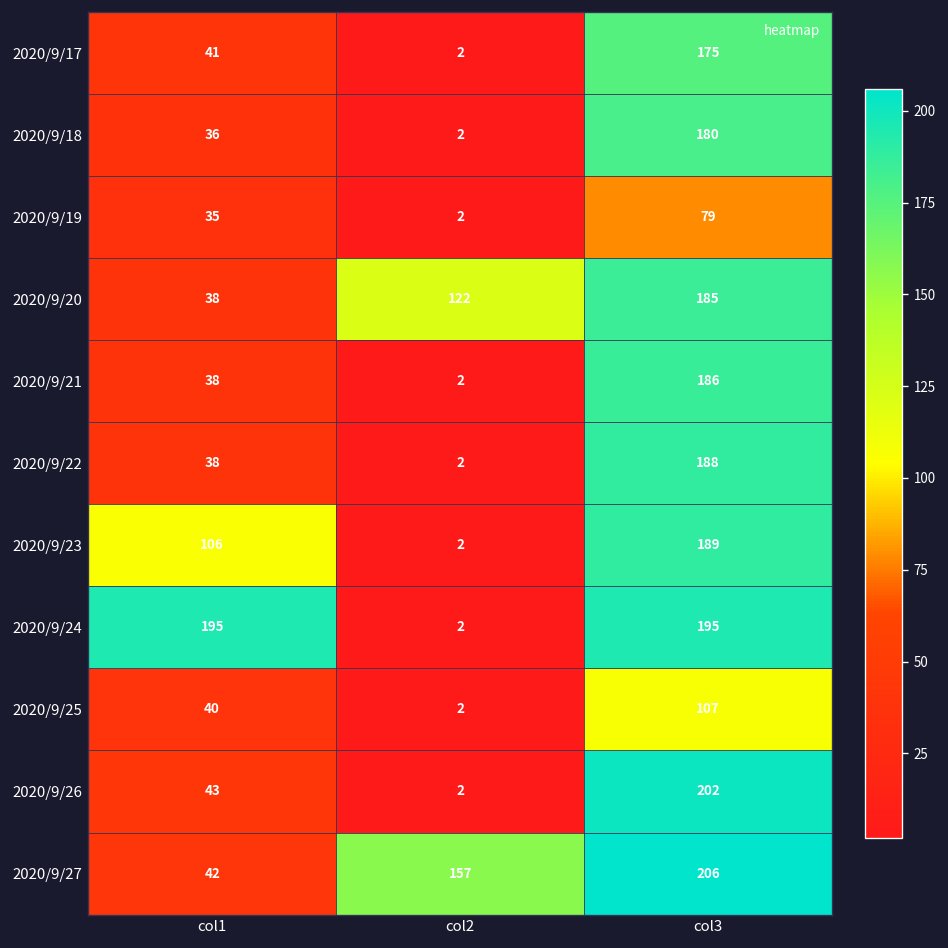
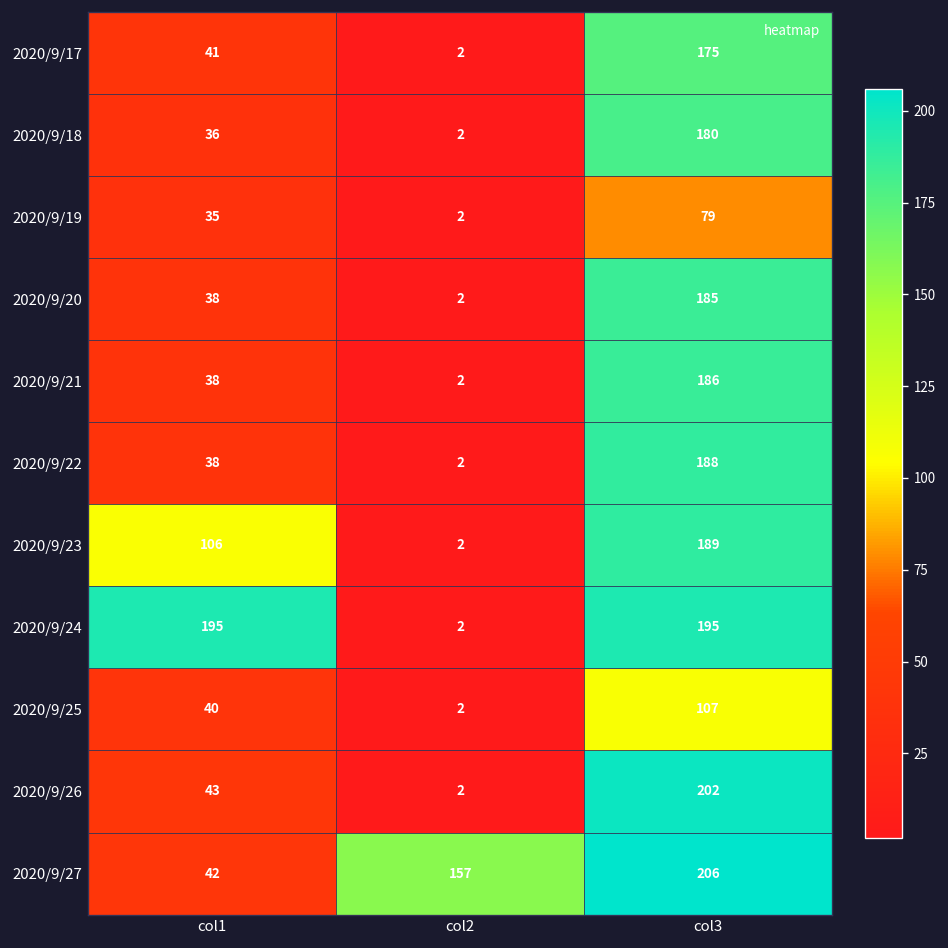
2020/9/20, col2: 122 -> 2
